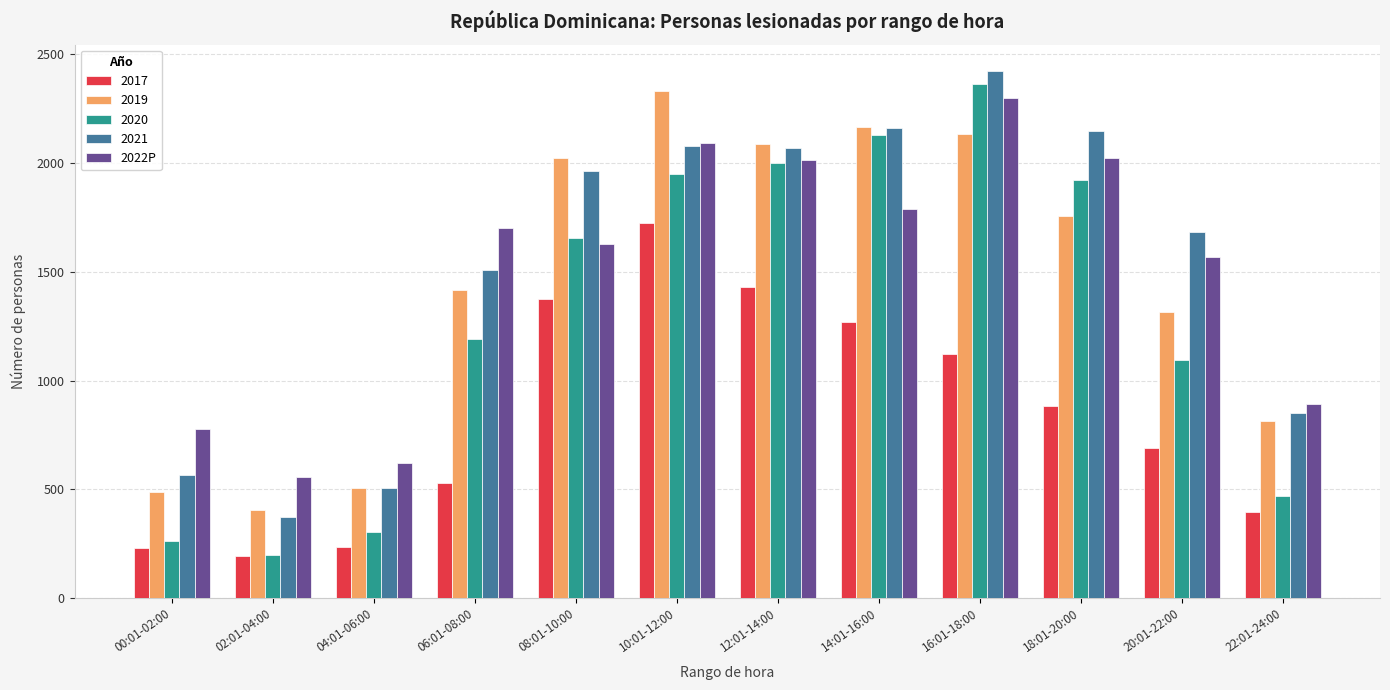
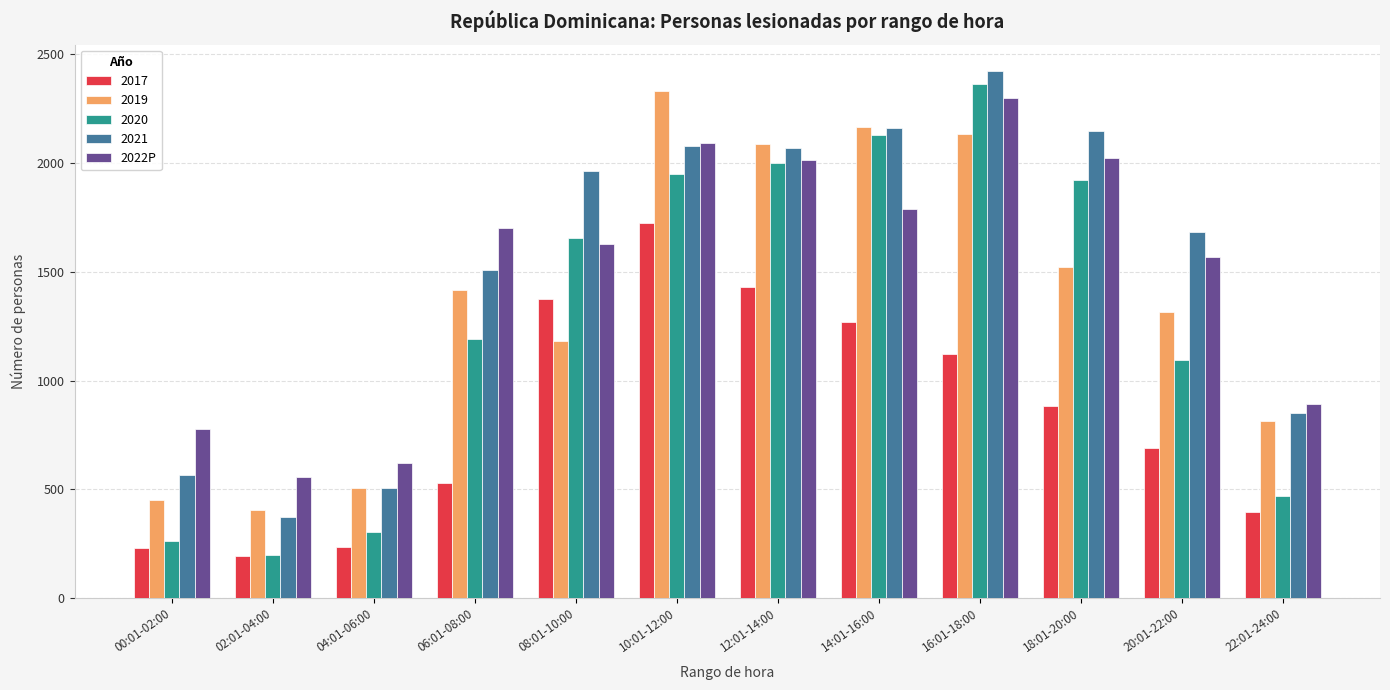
2019, 00:01-02:00: 490 -> 450
2019, 08:01-10:00: 2020 -> 1180
2019, 18:01-20:00: 1760 -> 1520
